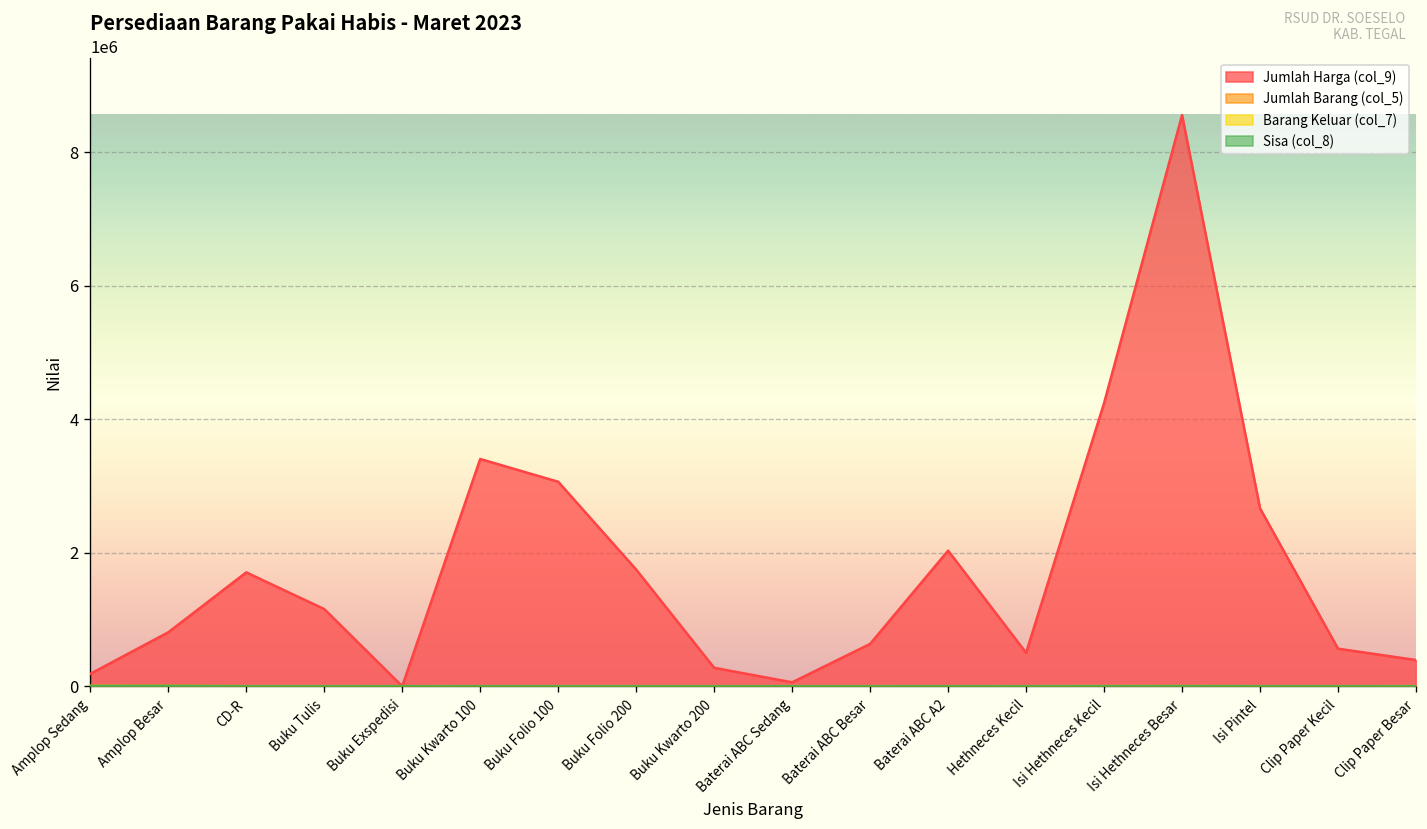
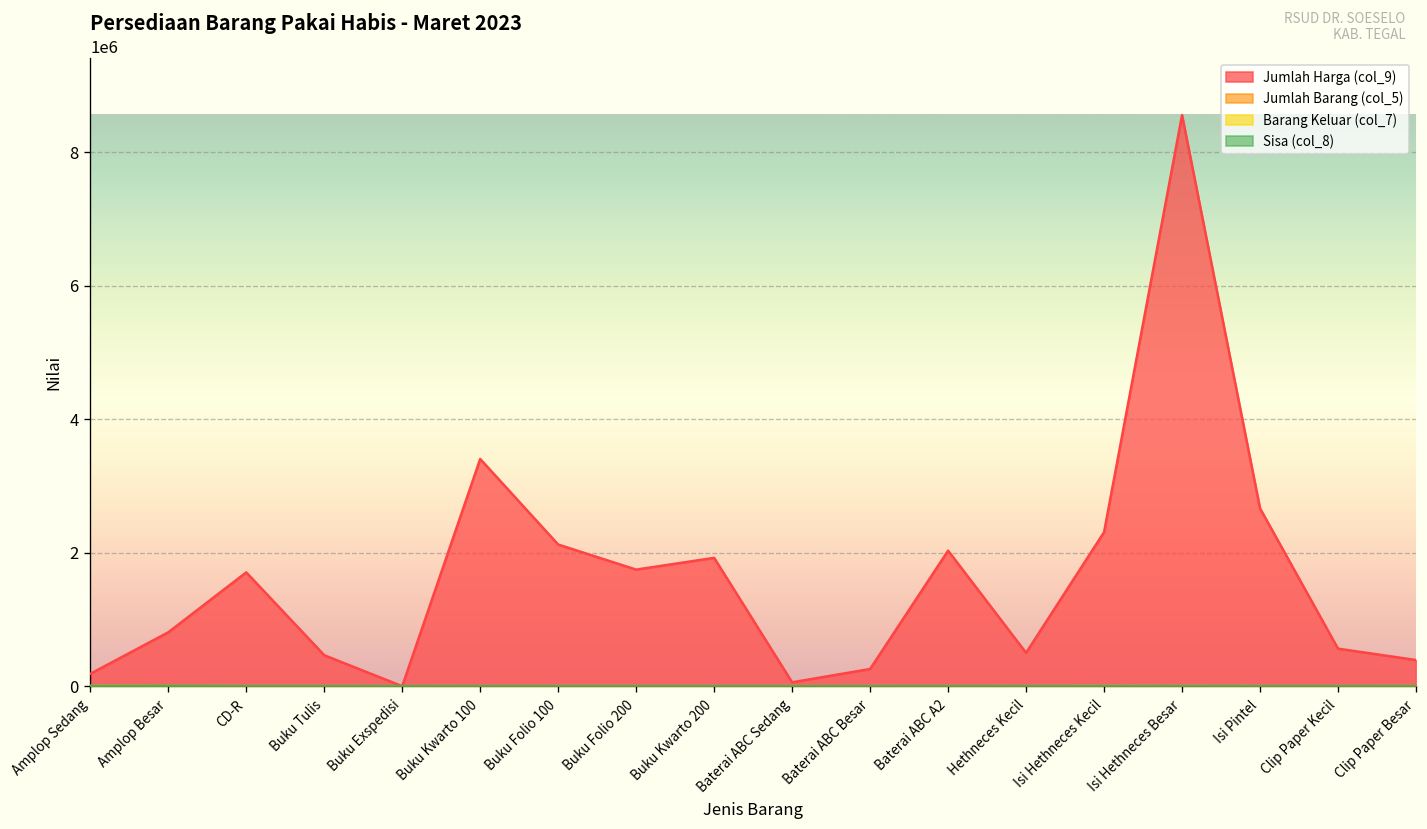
Jumlah Harga (col_9), Buku Tulis: 1200000 -> 500000
Jumlah Harga (col_9), Buku Folio 100: 3100000 -> 2100000
Jumlah Harga (col_9), Buku Kwarto 200: 300000 -> 1900000
Jumlah Harga (col_9), Baterai ABC Besar: 600000 -> 300000
Jumlah Harga (col_9), Isi Hethneces Kecil: 4200000 -> 2300000
